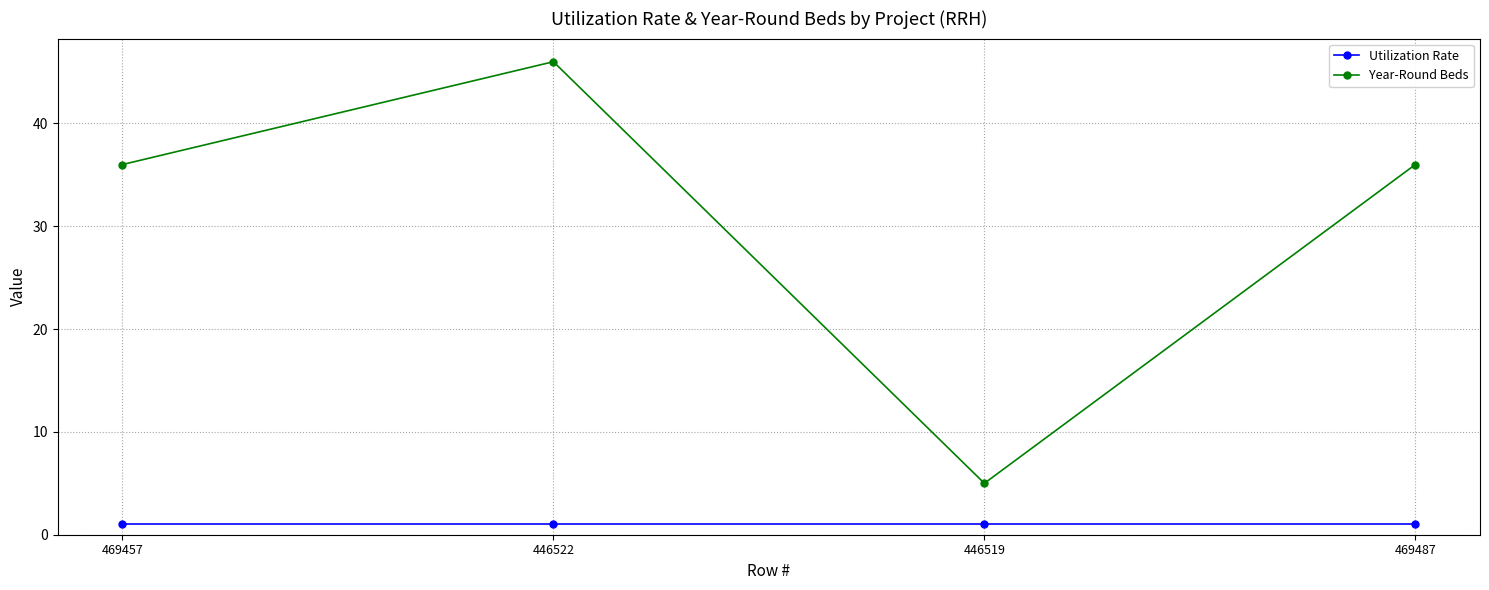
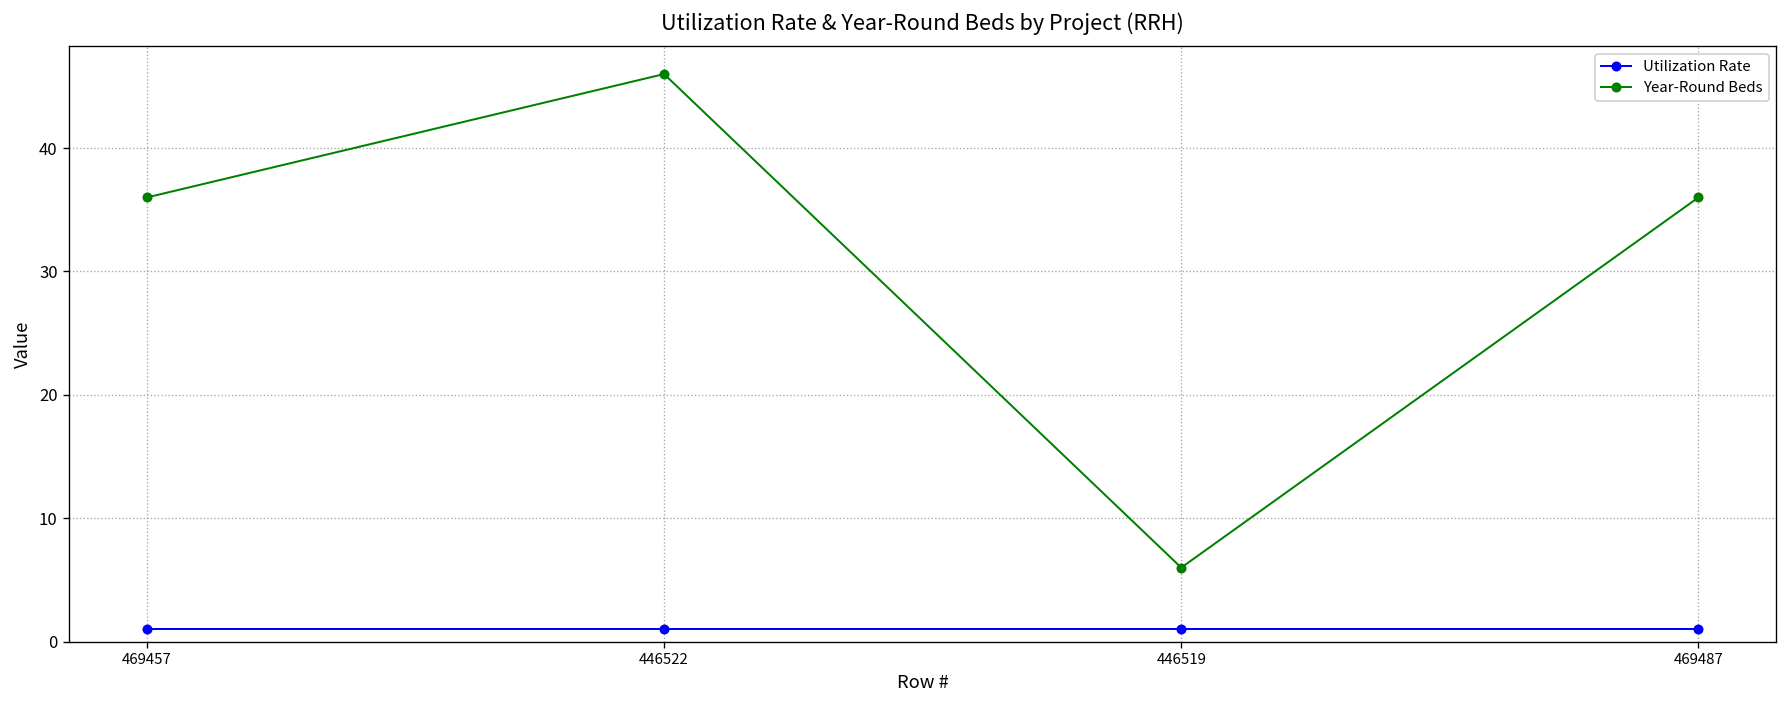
Year-Round Beds, 446519: 5 -> 6
